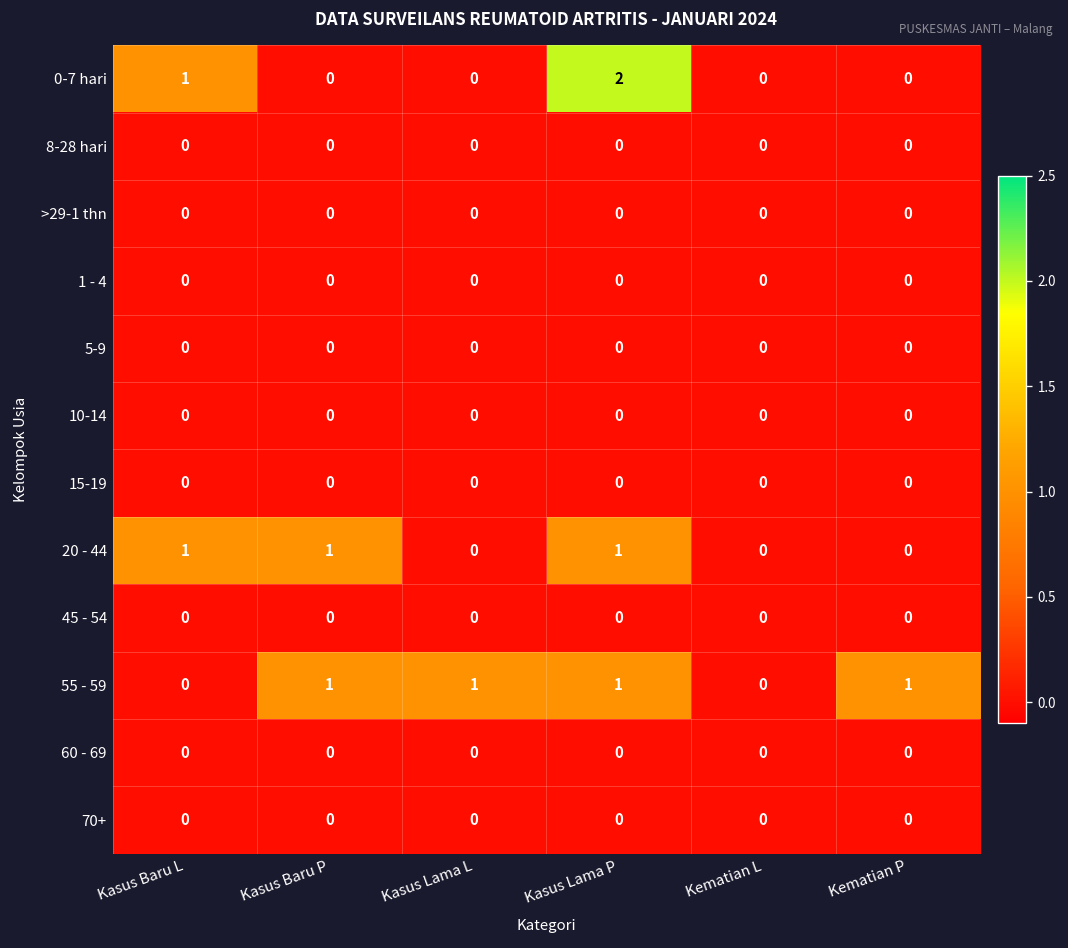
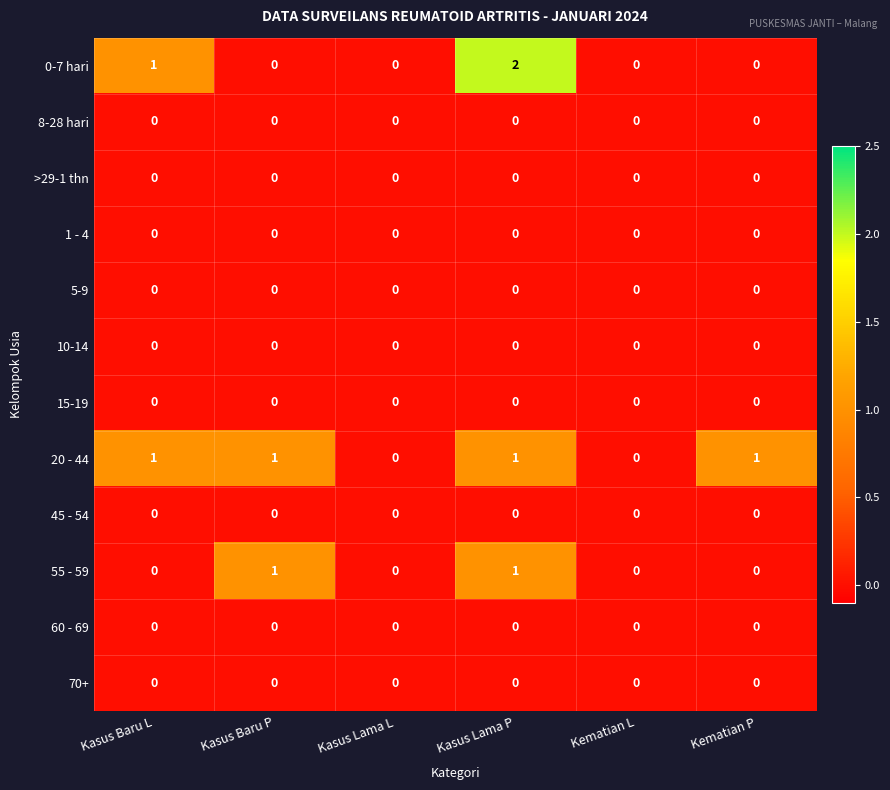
20 - 44, Kematian P: 0 -> 1
55 - 59, Kasus Lama L: 1 -> 0
55 - 59, Kematian P: 1 -> 0
